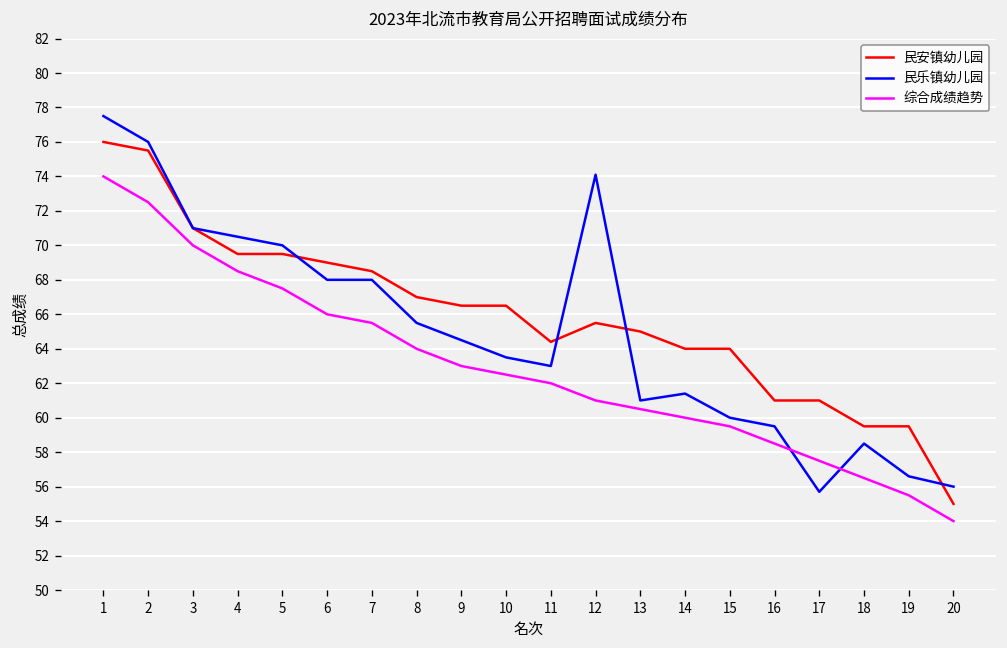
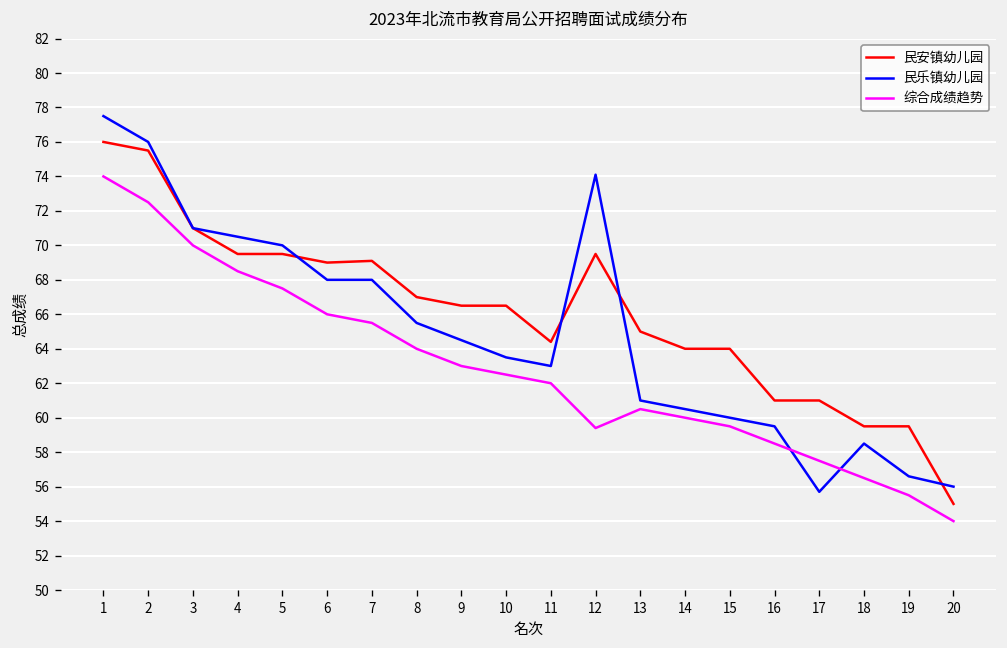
民安镇幼儿园, 7: 68.5 -> 69.1
民安镇幼儿园, 12: 65.5 -> 69.5
综合成绩趋势, 12: 61.0 -> 59.4
民乐镇幼儿园, 14: 61.4 -> 60.5
